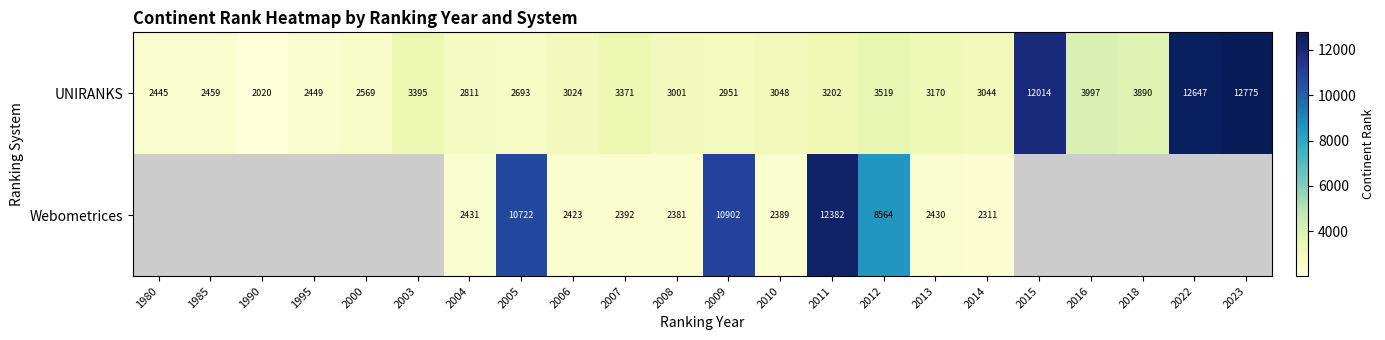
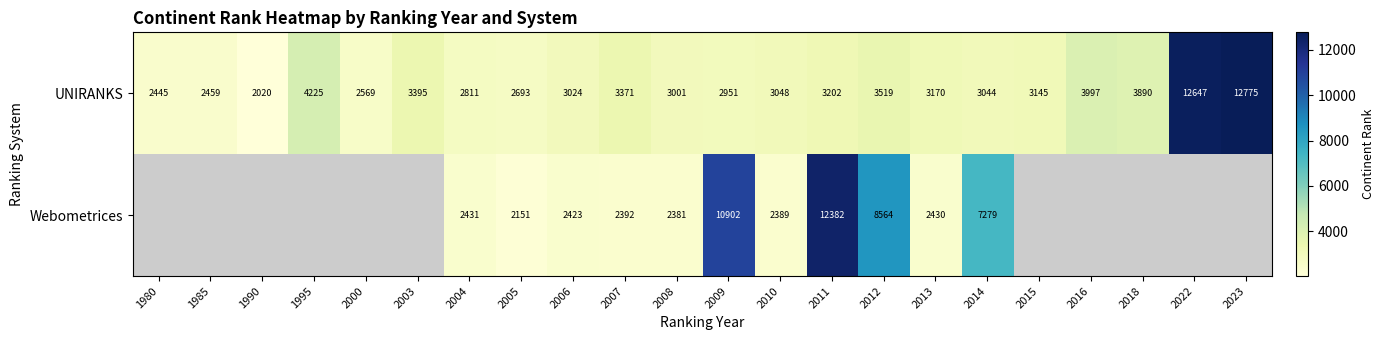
UNIRANKS, 1995: 2449 -> 4225
UNIRANKS, 2015: 12014 -> 3145
Webometrices, 2005: 10722 -> 2151
Webometrices, 2014: 2311 -> 7279
